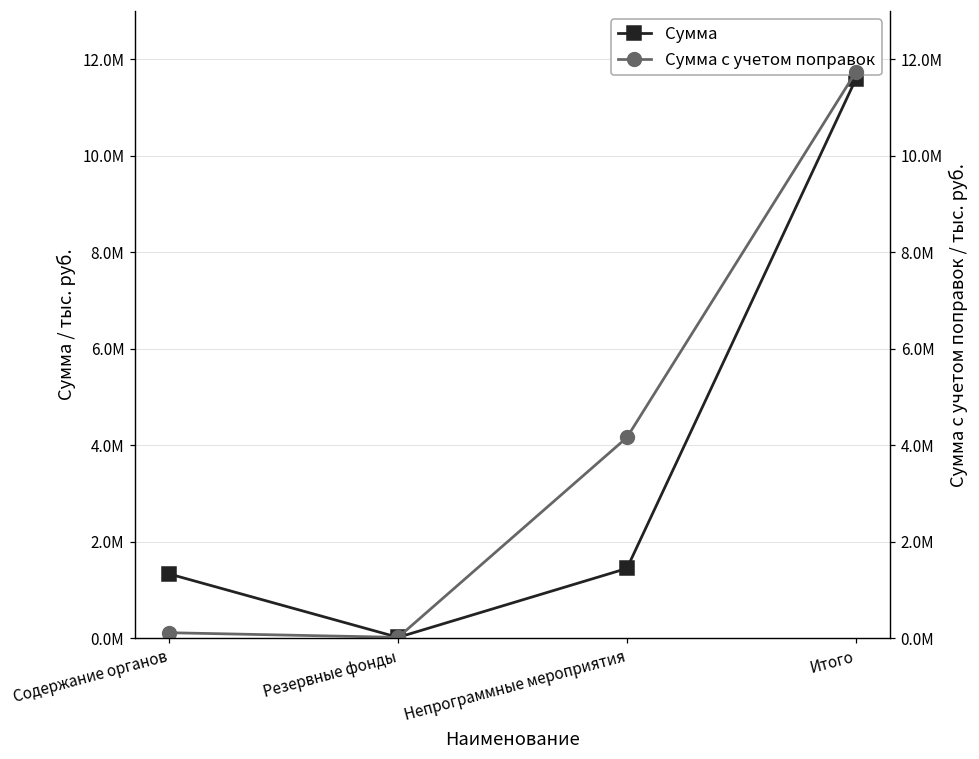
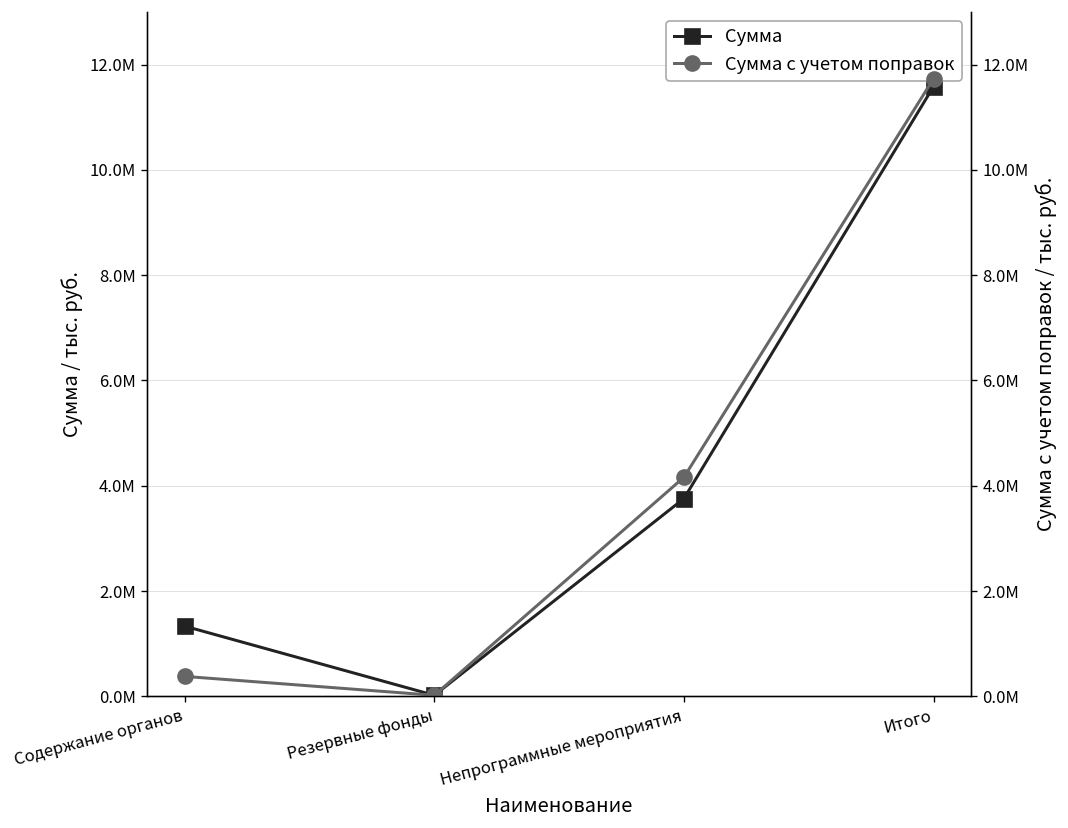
Сумма, Непрограммные мероприятия: 1400000 -> 3800000
Сумма с учетом поправок, Содержание органов: 100000 -> 400000
